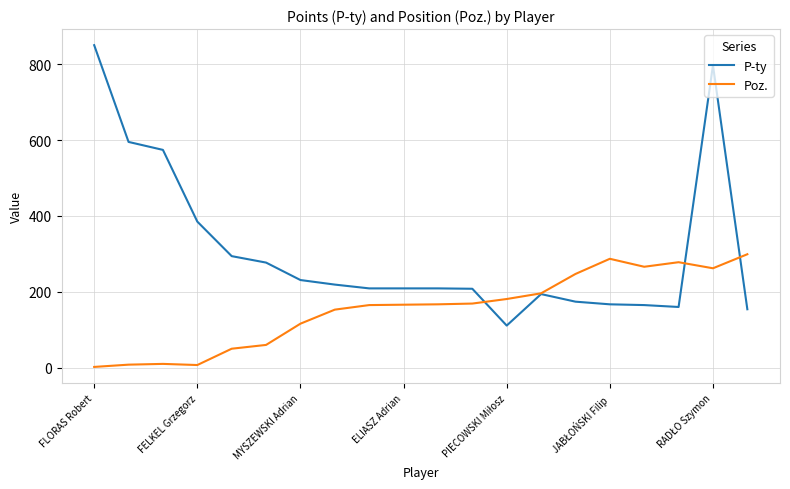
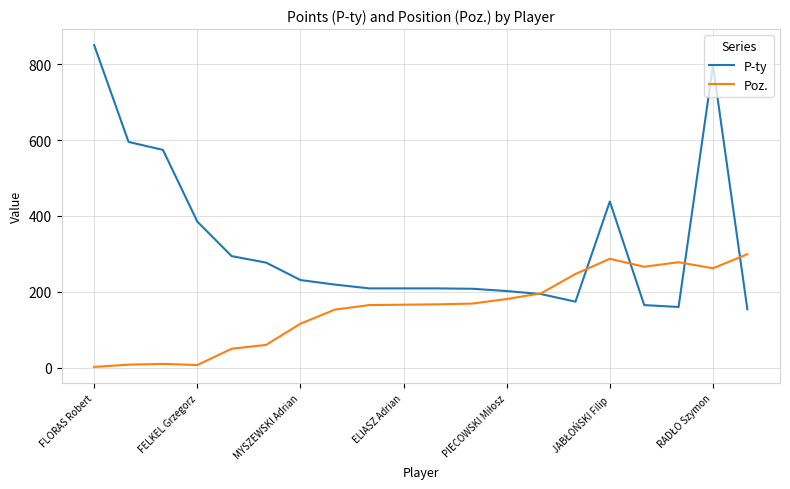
P-ty, PIECOWSKI Miłosz: 110 -> 200
P-ty, JABŁOŃSKI Filip: 170 -> 440
